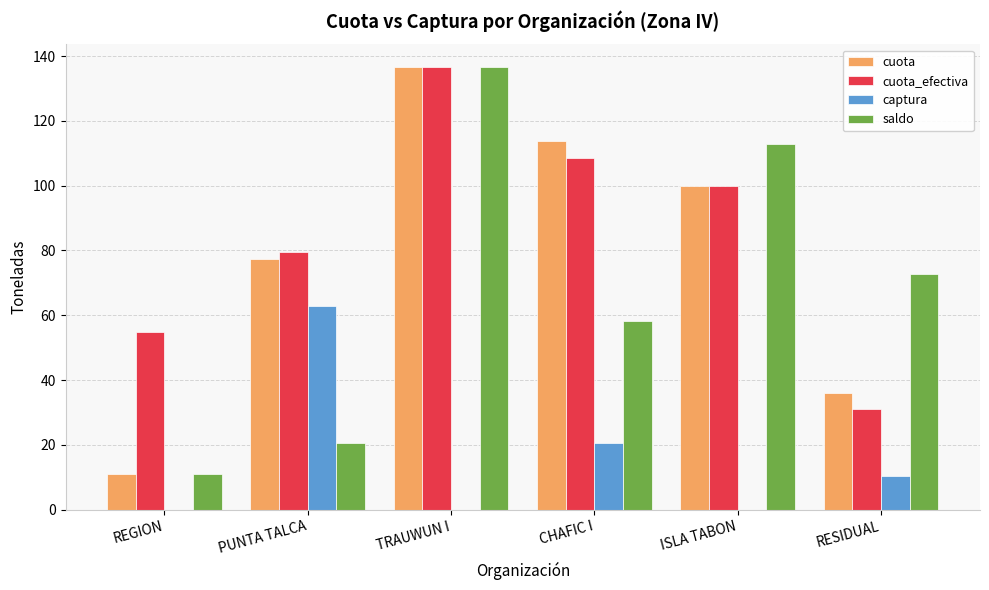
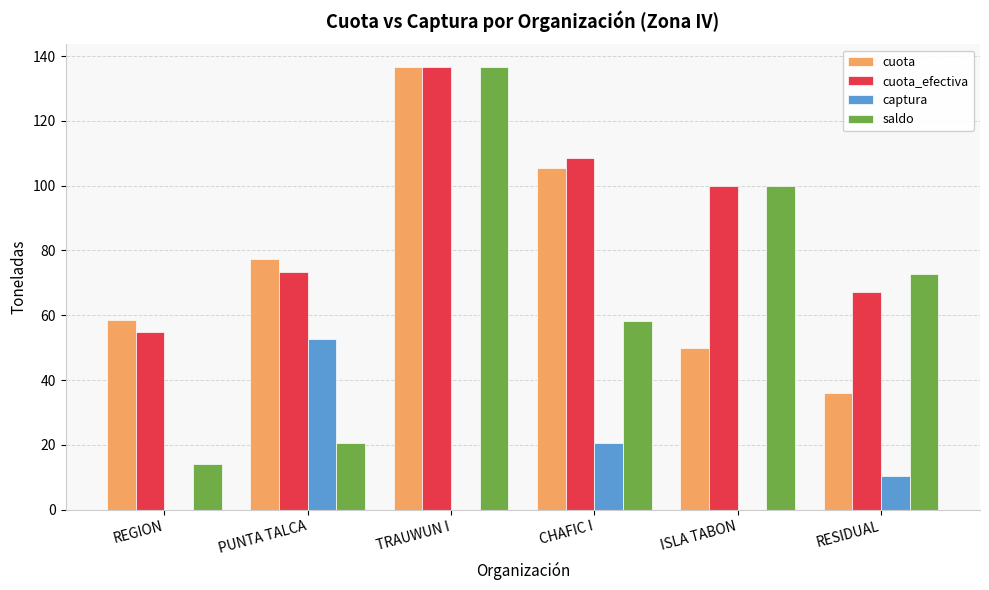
cuota, REGION: 11 -> 59
saldo, REGION: 11 -> 14
cuota_efectiva, PUNTA TALCA: 79 -> 73
captura, PUNTA TALCA: 63 -> 53
cuota, CHAFIC I: 114 -> 106
cuota, ISLA TABON: 100 -> 50
saldo, ISLA TABON: 113 -> 100
cuota_efectiva, RESIDUAL: 31 -> 67
